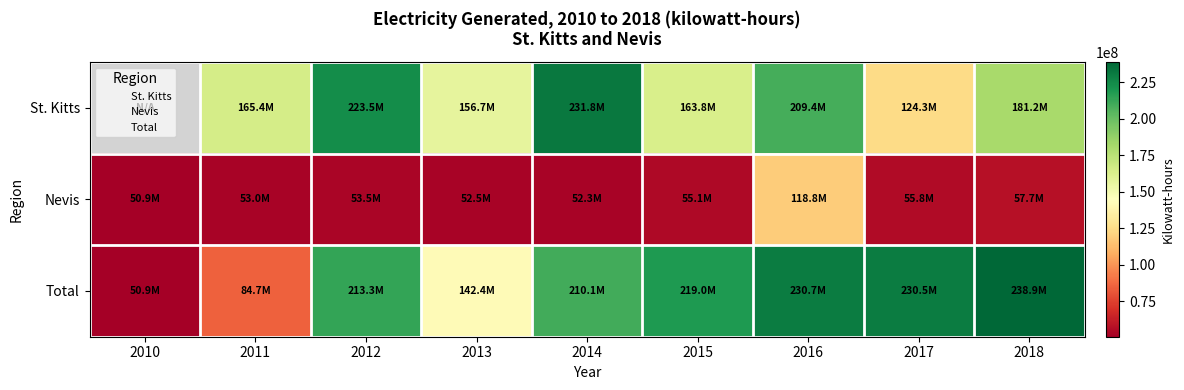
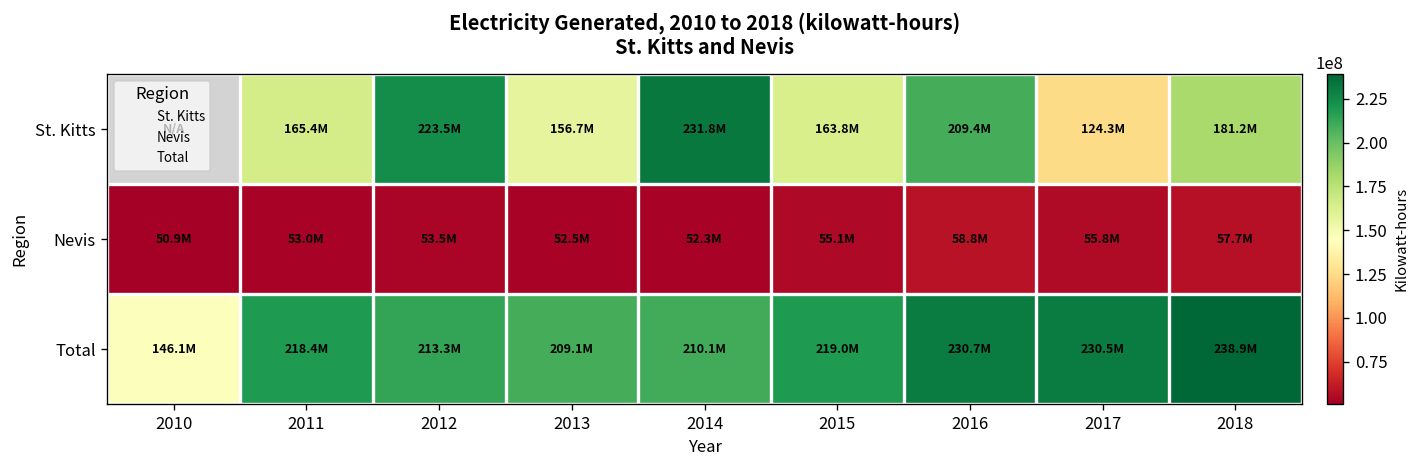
Nevis, 2016: 118.8M -> 58.8M
Total, 2010: 50.9M -> 146.1M
Total, 2011: 84.7M -> 218.4M
Total, 2013: 142.4M -> 209.1M
